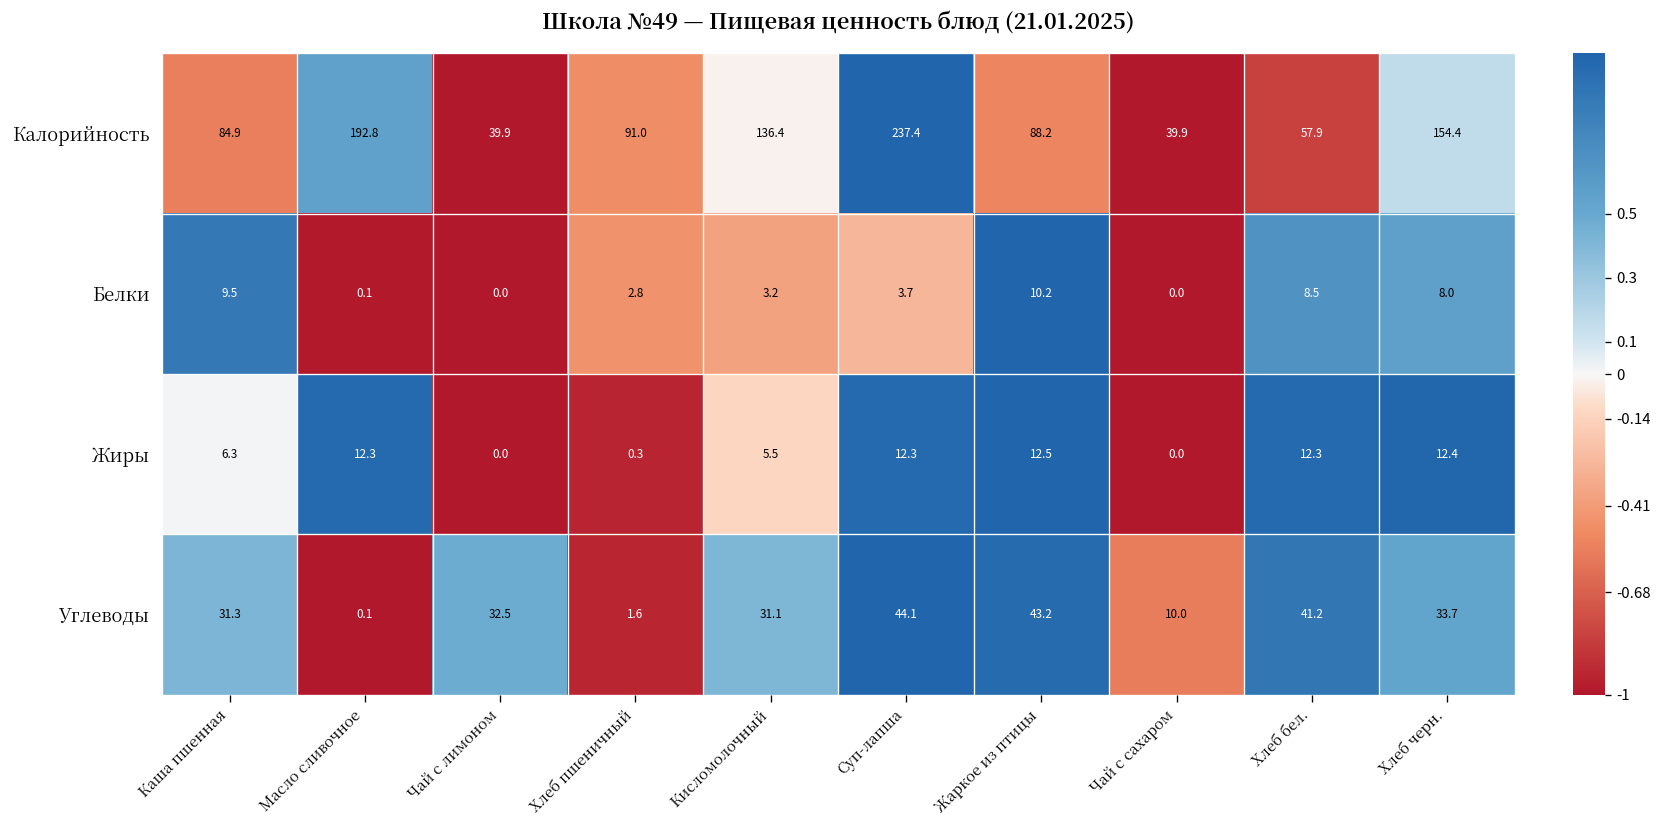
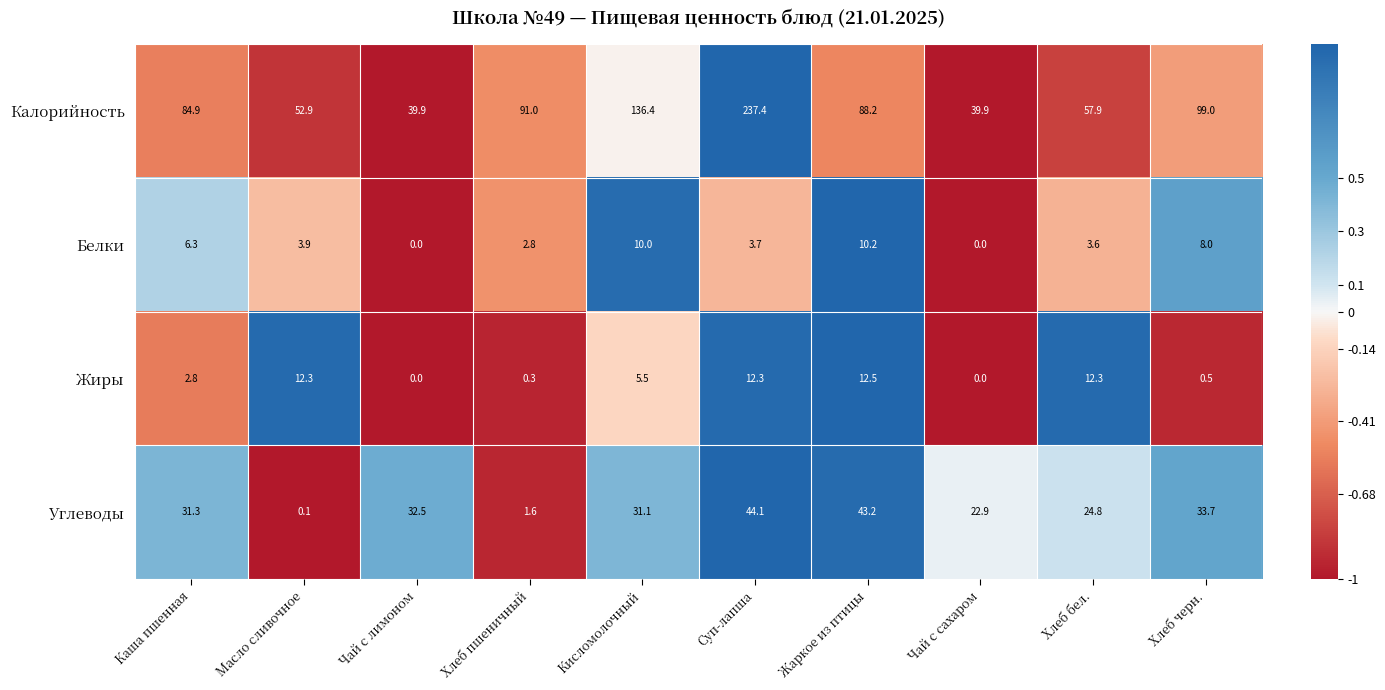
Калорийность, Масло сливочное: 192.8 -> 52.9
Калорийность, Хлеб черн.: 154.4 -> 99.0
Белки, Каша пшенная: 9.5 -> 6.3
Белки, Масло сливочное: 0.1 -> 3.9
Белки, Кисломолочный: 3.2 -> 10.0
Белки, Хлеб бел.: 8.5 -> 3.6
Жиры, Каша пшенная: 6.3 -> 2.8
Жиры, Хлеб черн.: 12.4 -> 0.5
Углеводы, Чай с сахаром: 10.0 -> 22.9
Углеводы, Хлеб бел.: 41.2 -> 24.8
